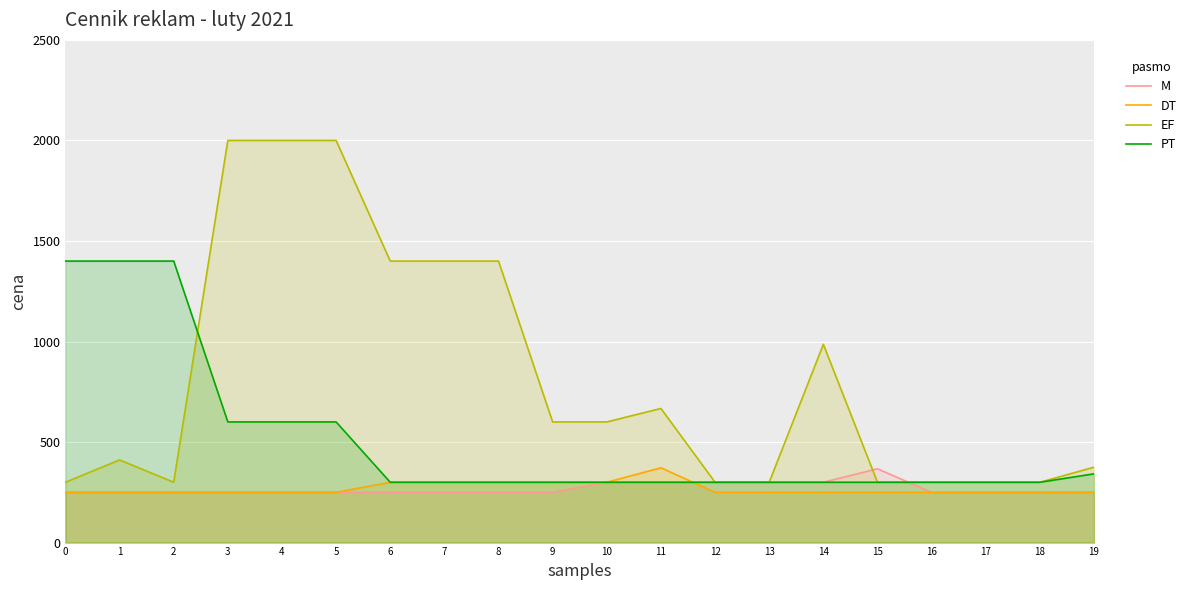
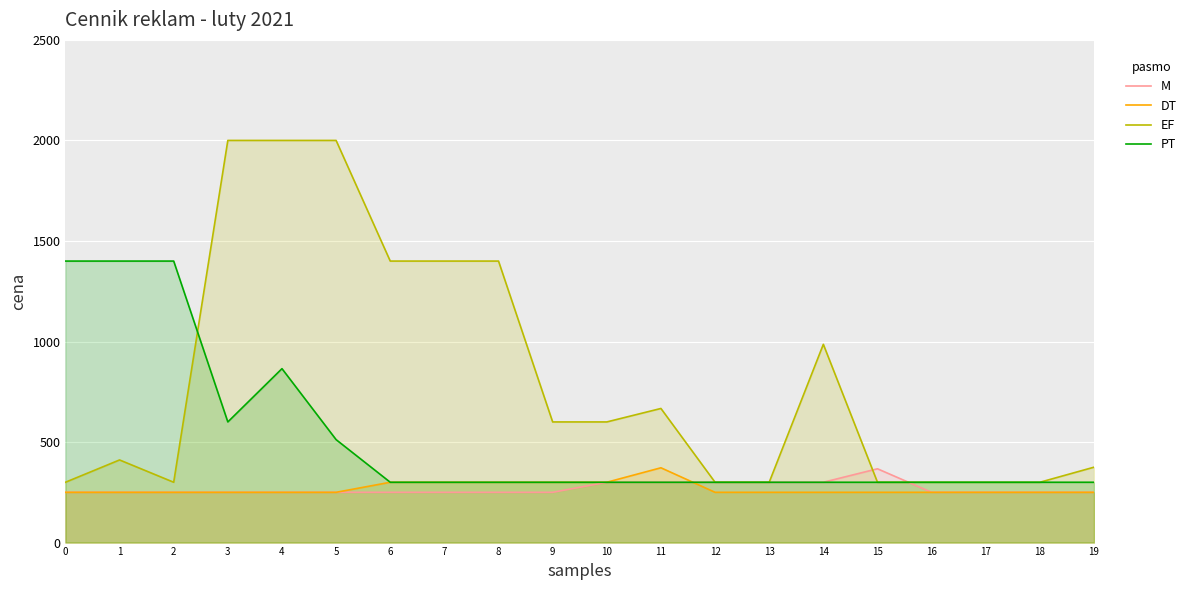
PT, 4: 600 -> 870
PT, 5: 600 -> 510
PT, 19: 340 -> 300
